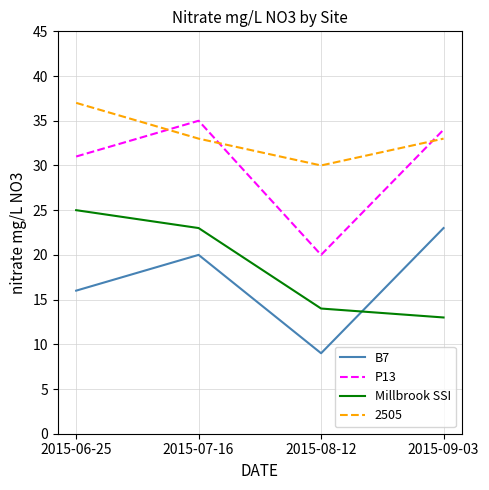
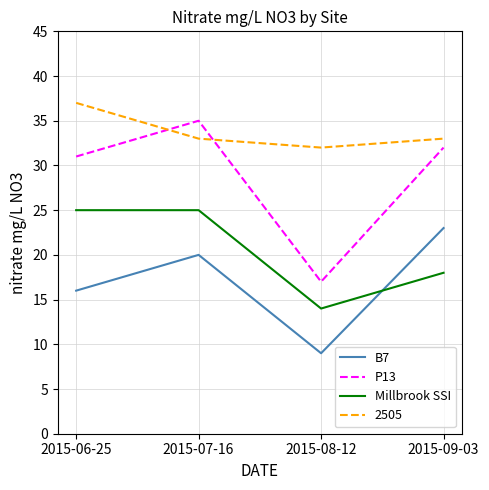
Millbrook SSI, 2015-07-16: 23 -> 25
P13, 2015-08-12: 20 -> 17
2505, 2015-08-12: 30 -> 32
P13, 2015-09-03: 34 -> 32
Millbrook SSI, 2015-09-03: 13 -> 18
